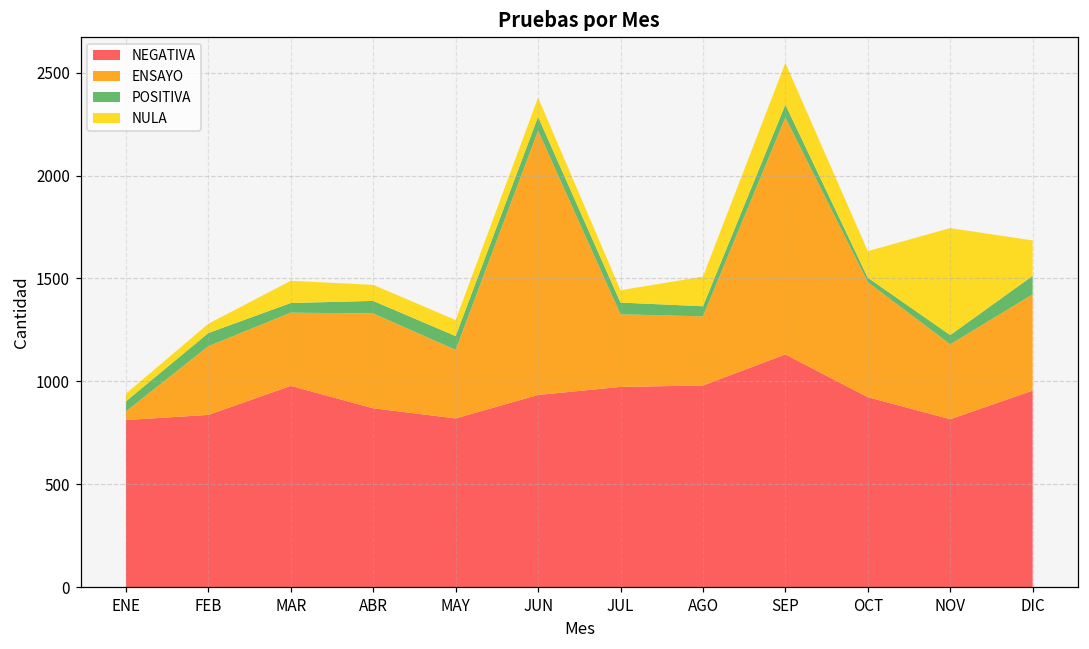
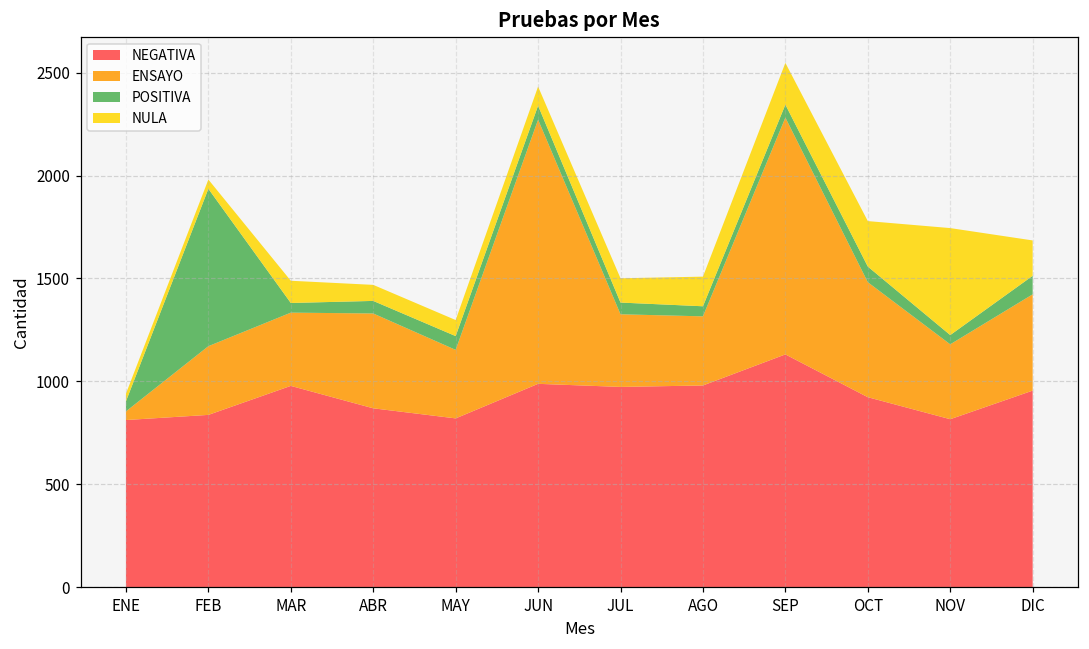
POSITIVA, FEB: 60 -> 770
NEGATIVA, JUN: 930 -> 990
NULA, JUL: 60 -> 120
POSITIVA, OCT: 20 -> 80
NULA, OCT: 130 -> 220
